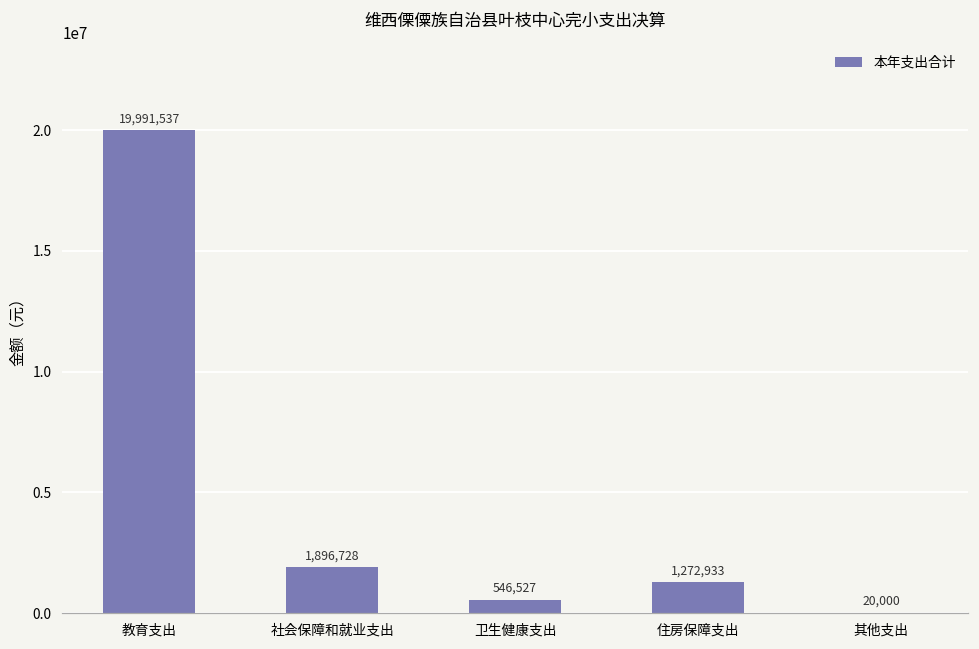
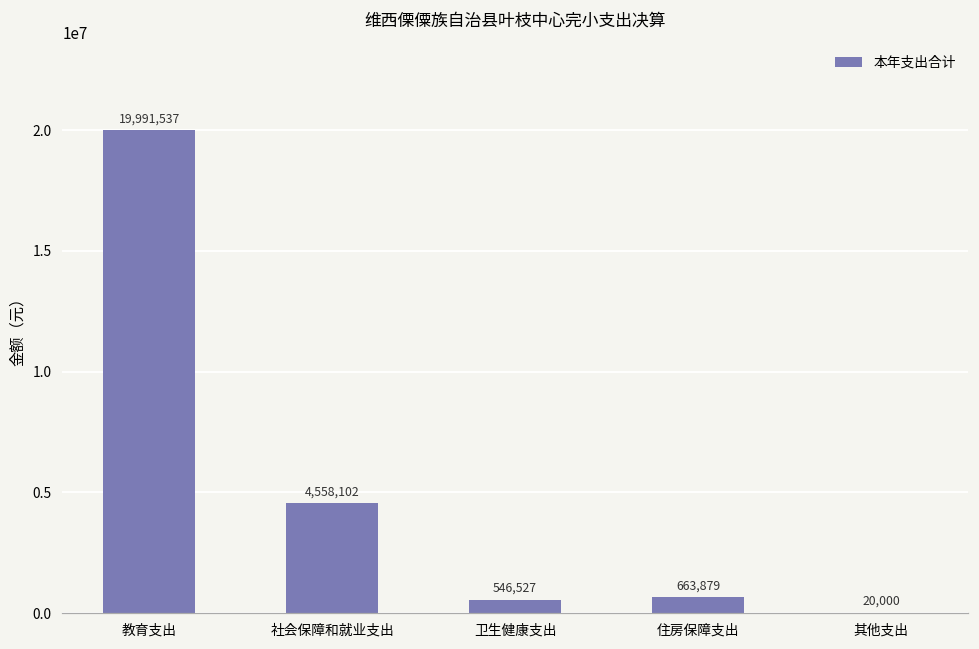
社会保障和就业支出: 1,896,728 -> 4,558,102
住房保障支出: 1,272,933 -> 663,879
